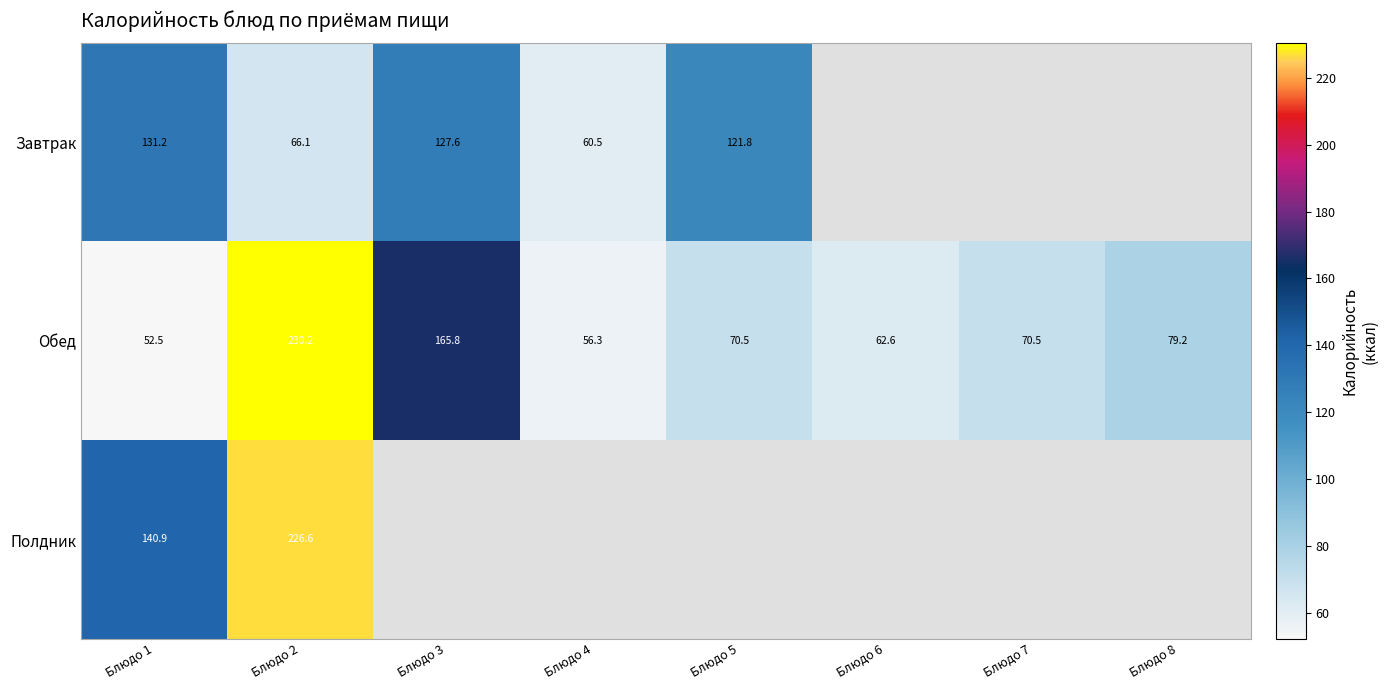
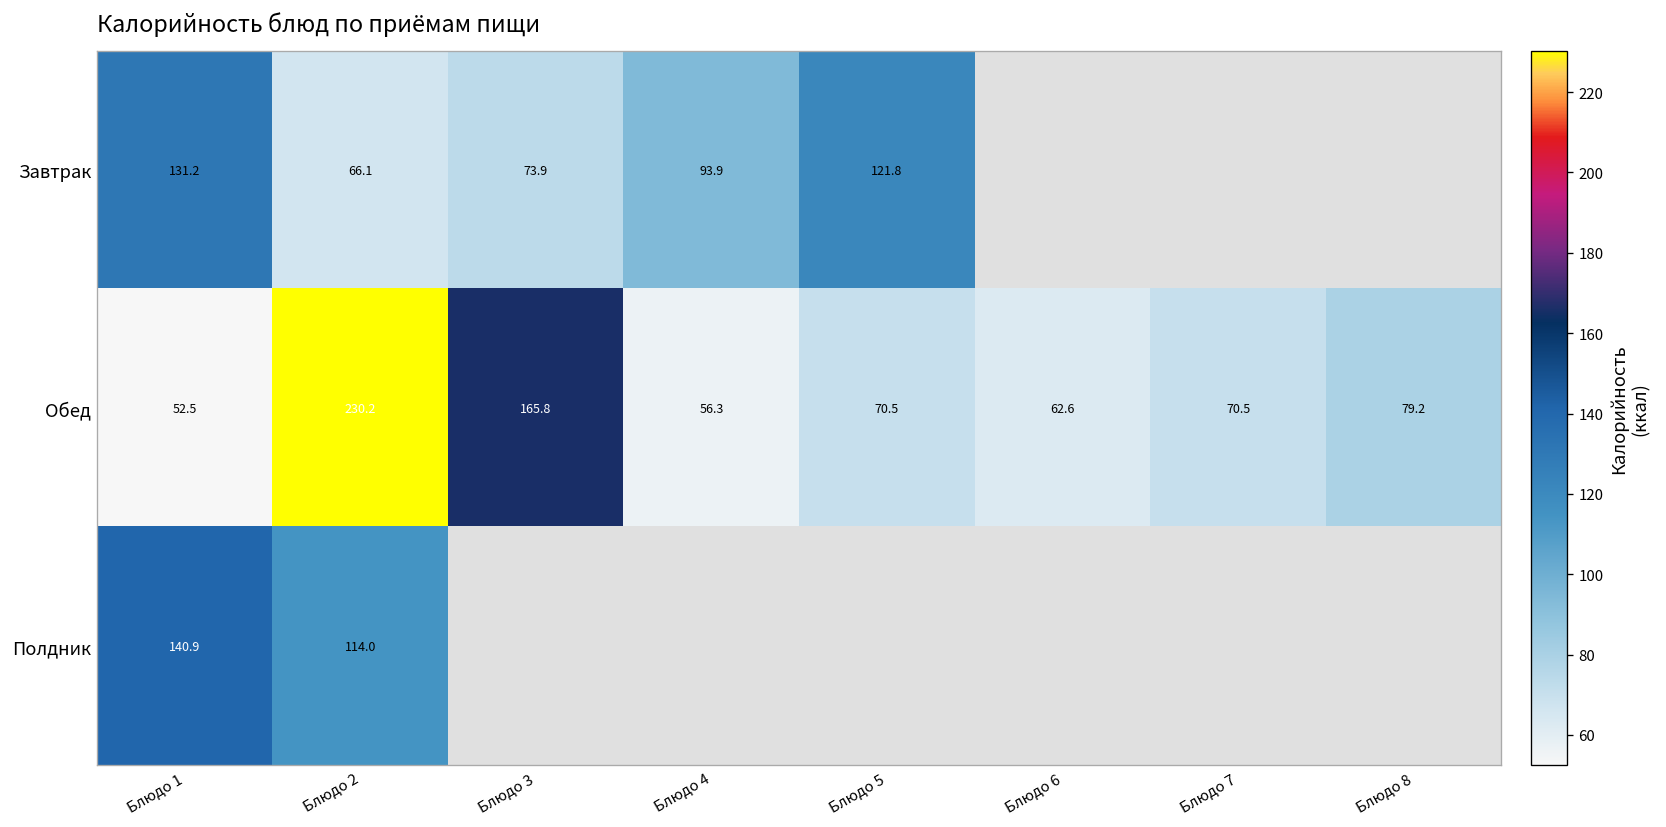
Завтрак, Блюдо 3: 127.6 -> 73.9
Завтрак, Блюдо 4: 60.5 -> 93.9
Полдник, Блюдо 2: 226.6 -> 114.0
